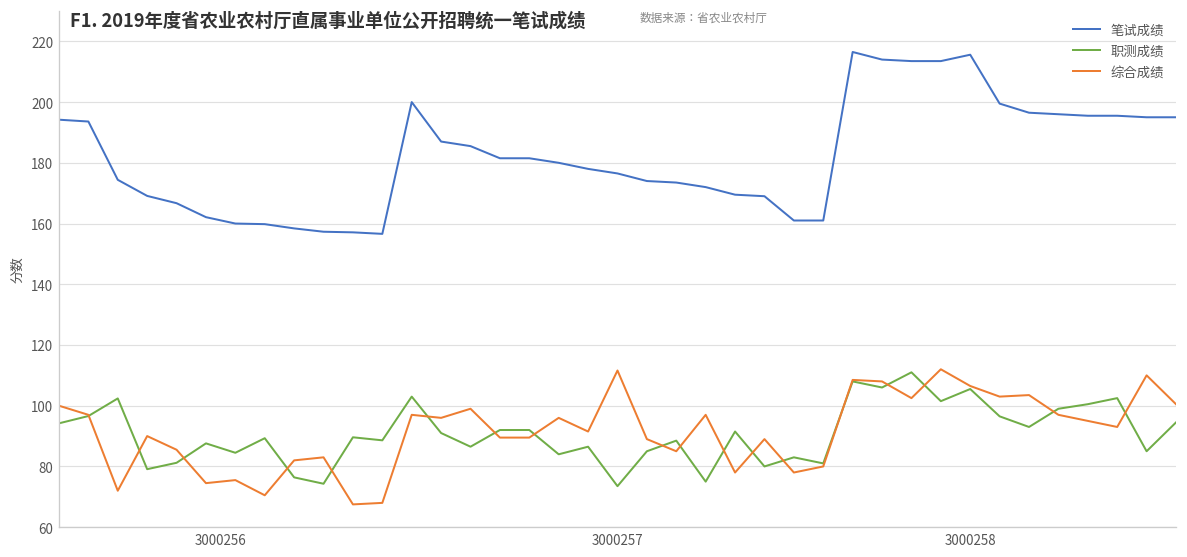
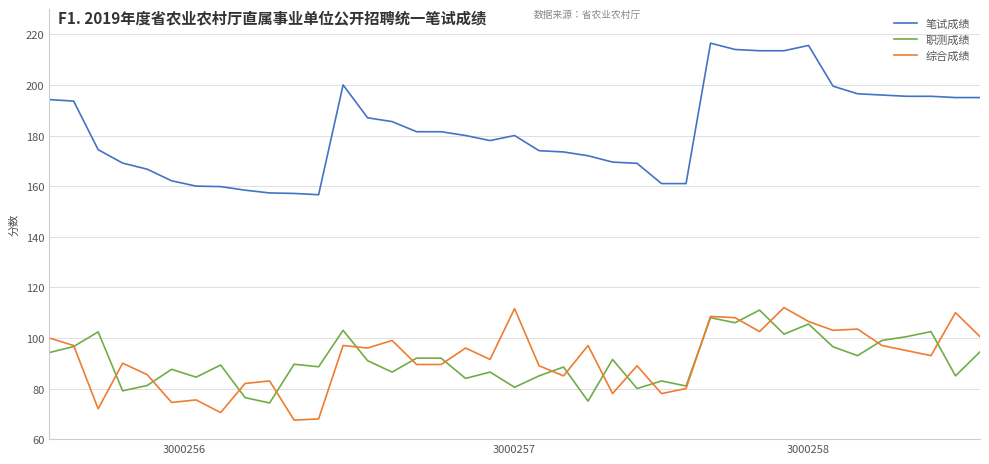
笔试成绩, 3000257: 177 -> 180
职测成绩, 3000257: 74 -> 81
